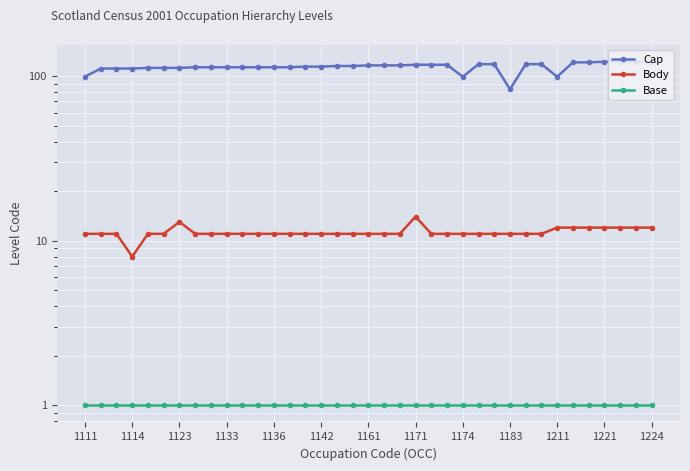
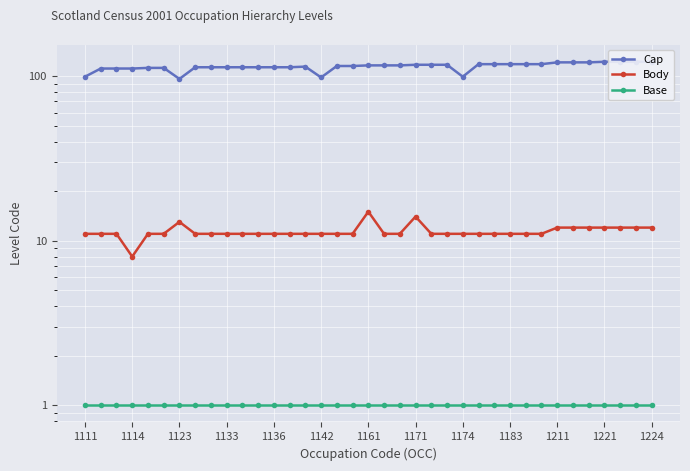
Cap, 1123: 110 -> 100
Cap, 1142: 110 -> 100
Body, 1161: 11 -> 15
Cap, 1183: 80 -> 120
Cap, 1211: 100 -> 120
